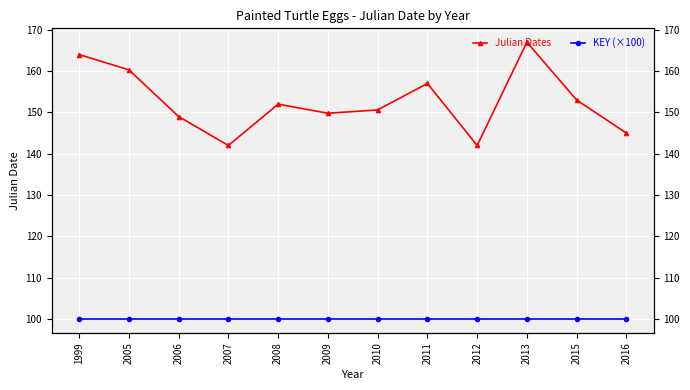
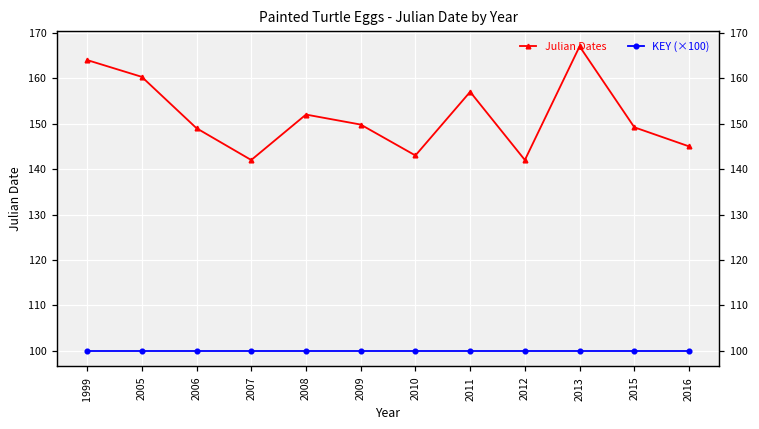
Julian Dates, 2010: 151 -> 143
Julian Dates, 2015: 153 -> 149
